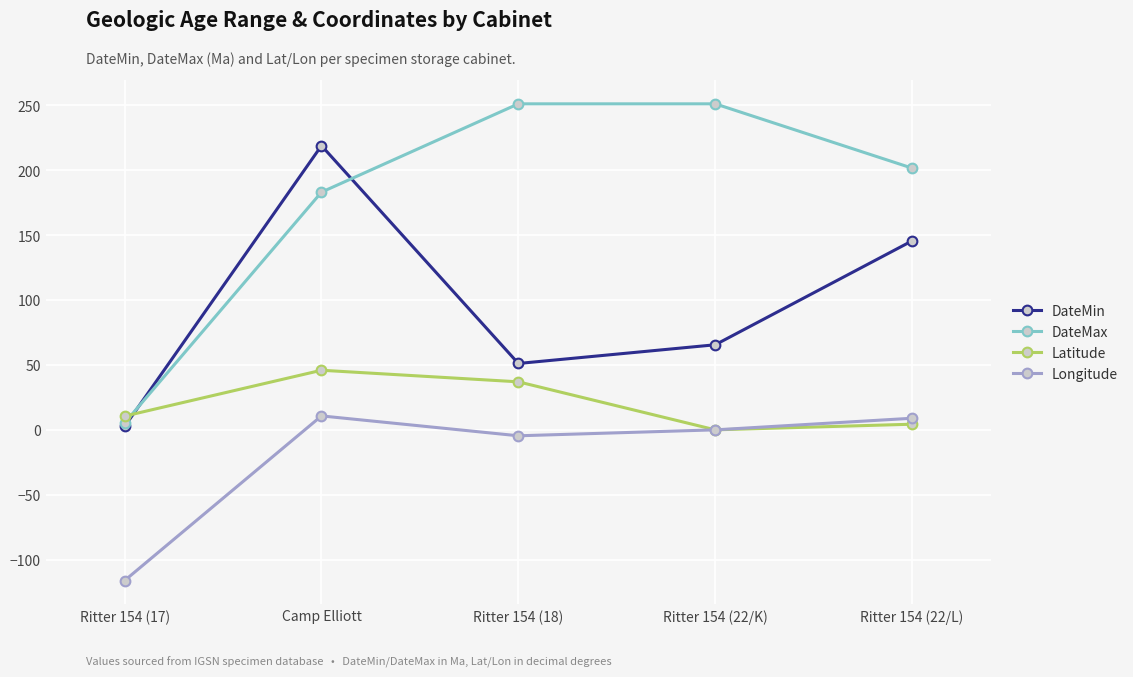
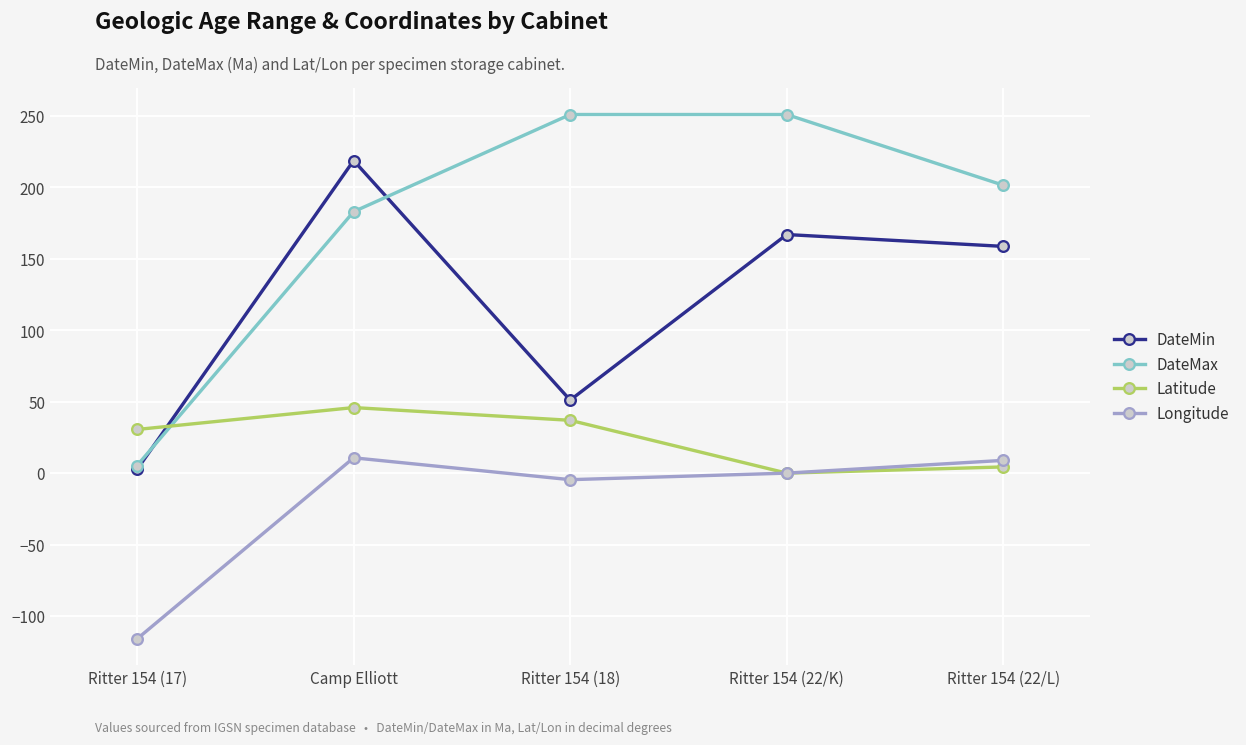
Latitude, Ritter 154 (17): 11 -> 31
DateMin, Ritter 154 (22/K): 66 -> 167
DateMin, Ritter 154 (22/L): 146 -> 159
